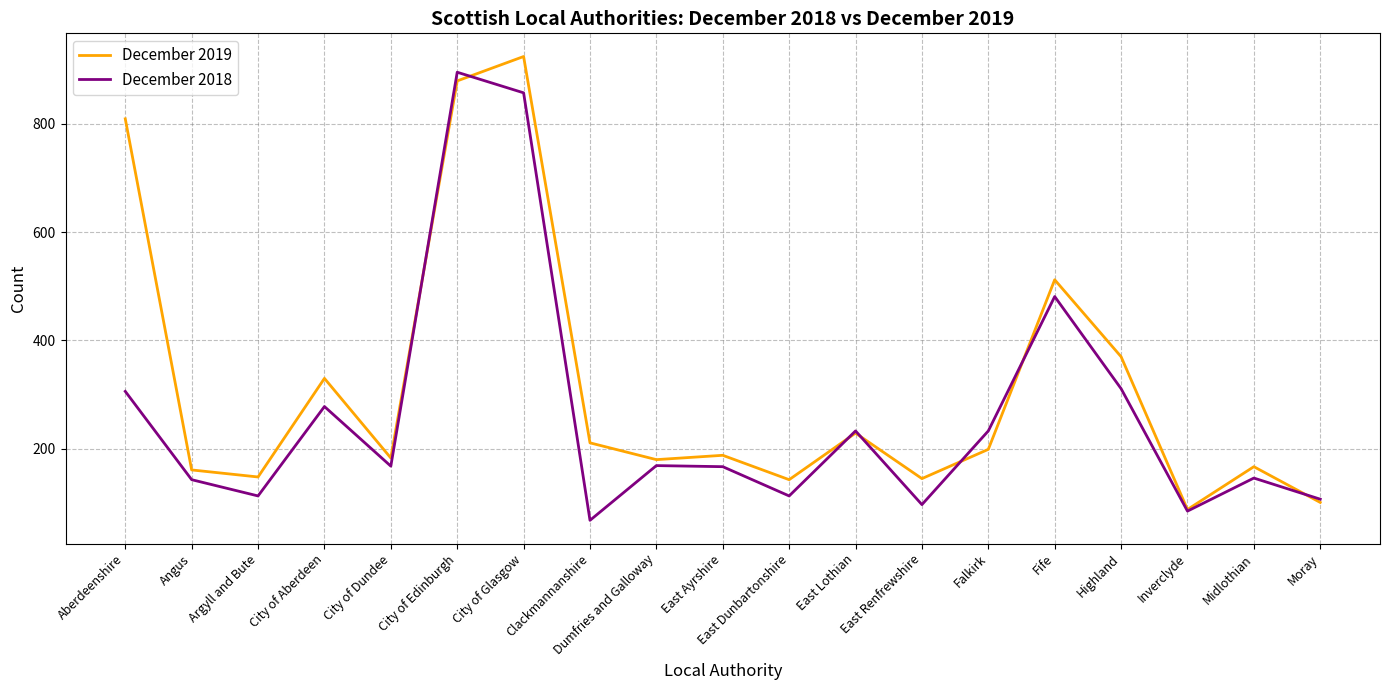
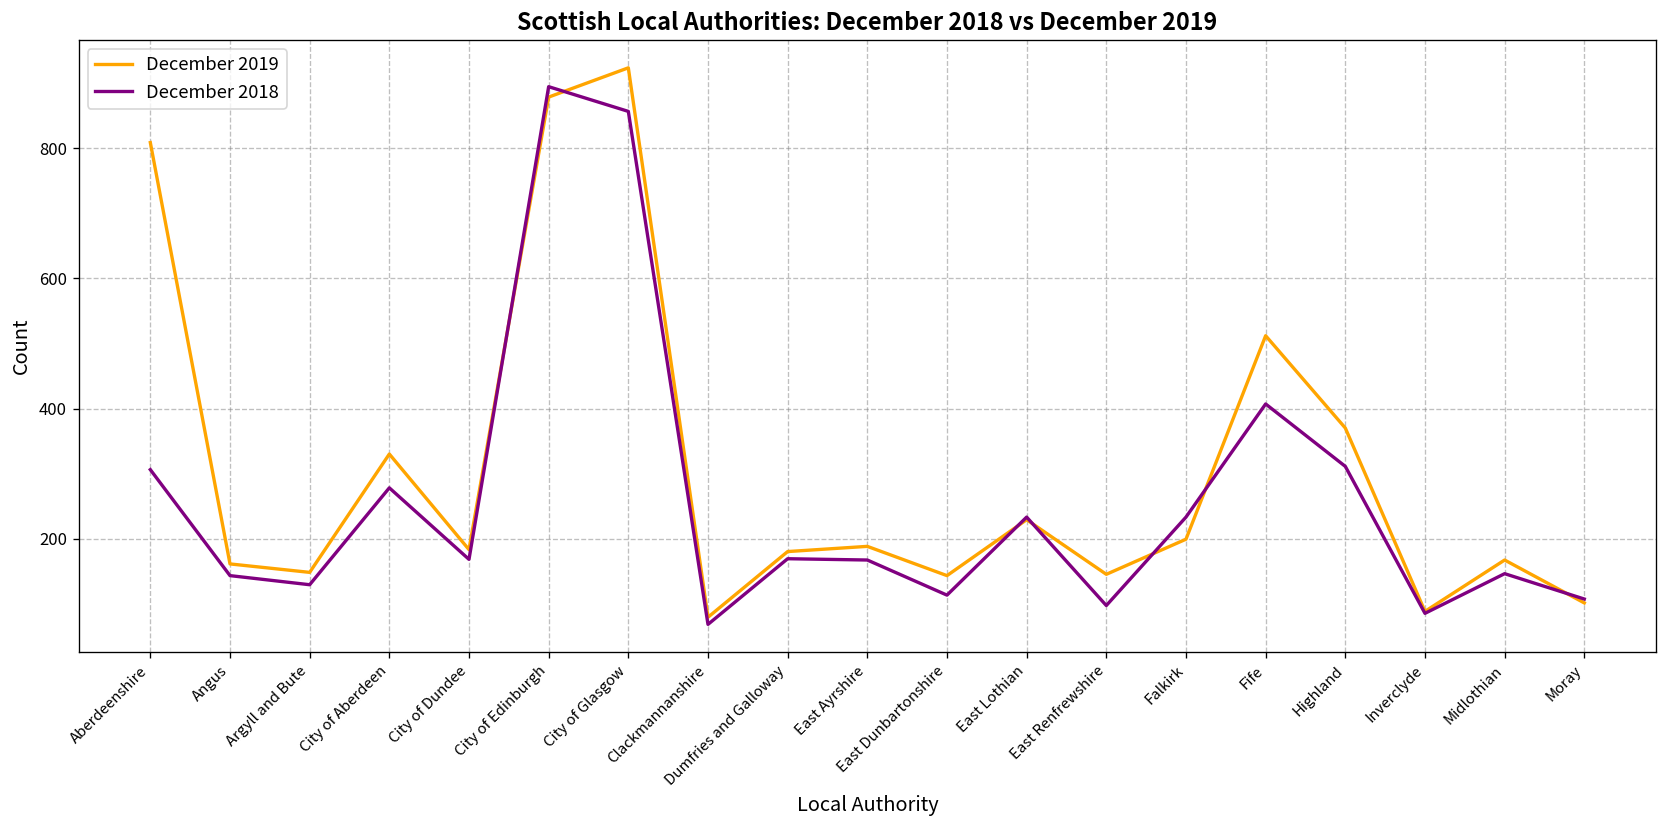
December 2018, Argyll and Bute: 110 -> 130
December 2019, Clackmannanshire: 210 -> 80
December 2018, Fife: 480 -> 410
